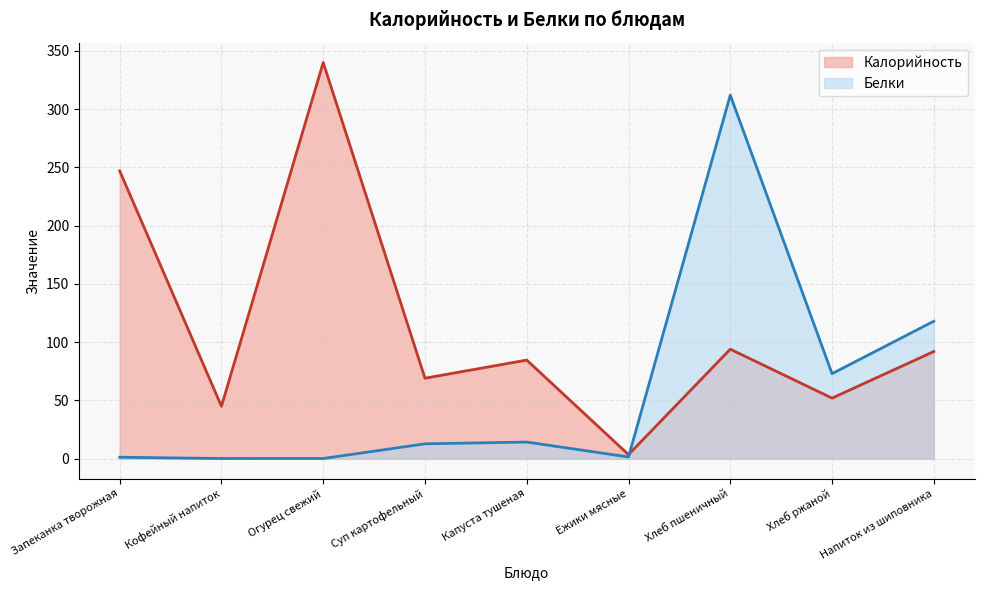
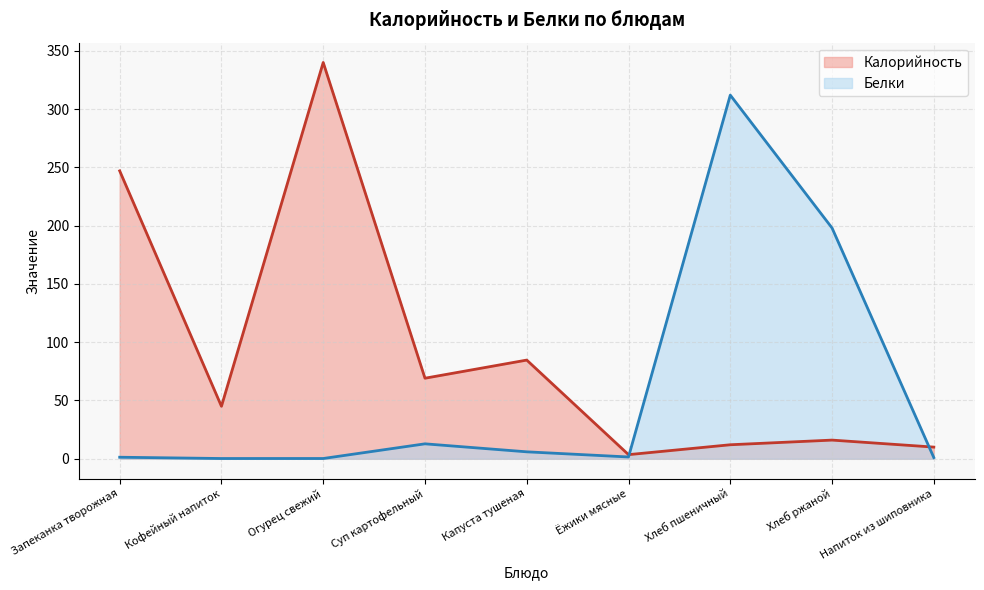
Белки, Капуста тушеная: 14 -> 6
Калорийность, Хлеб пшеничный: 94 -> 12
Калорийность, Хлеб ржаной: 52 -> 16
Белки, Хлеб ржаной: 73 -> 198
Калорийность, Напиток из шиповника: 92 -> 10
Белки, Напиток из шиповника: 118 -> 1
